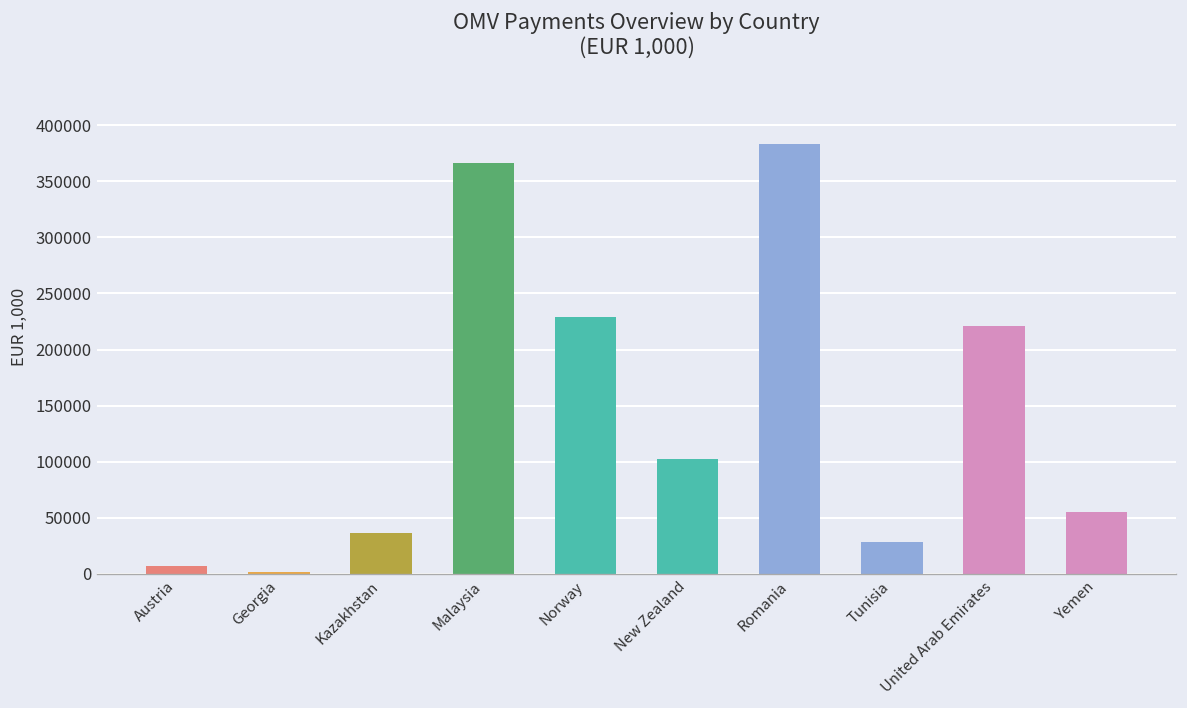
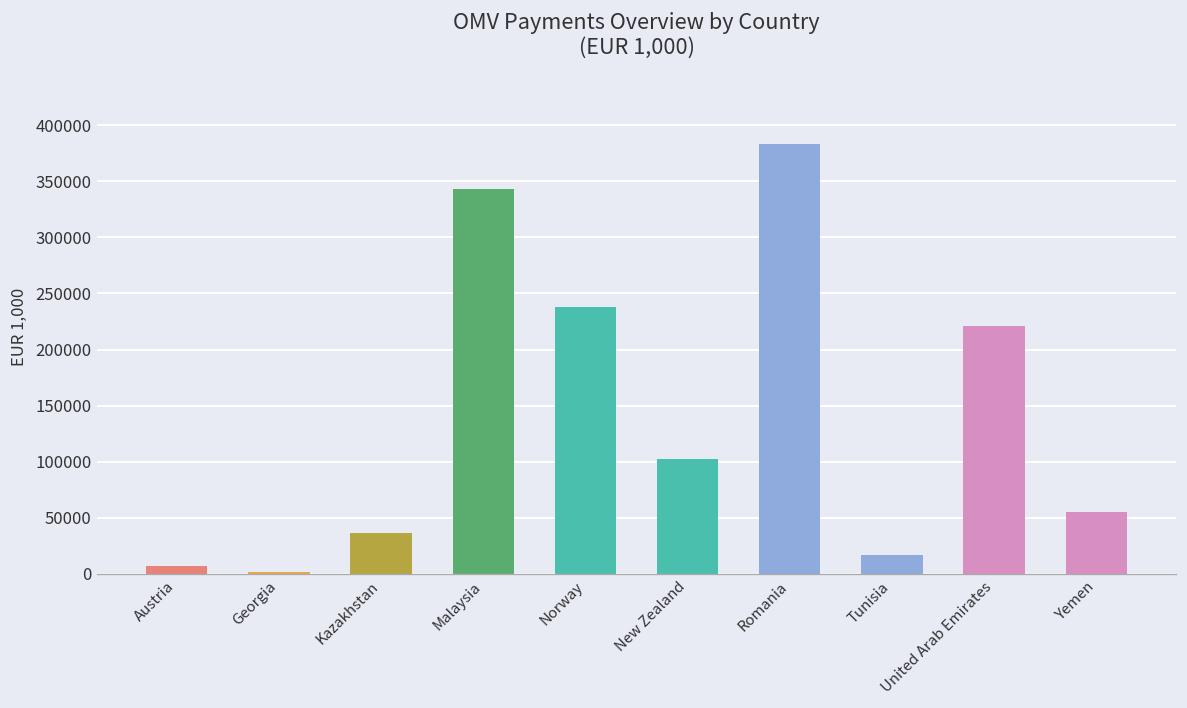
Malaysia: 370000 -> 340000
Norway: 230000 -> 240000
Tunisia: 30000 -> 20000
